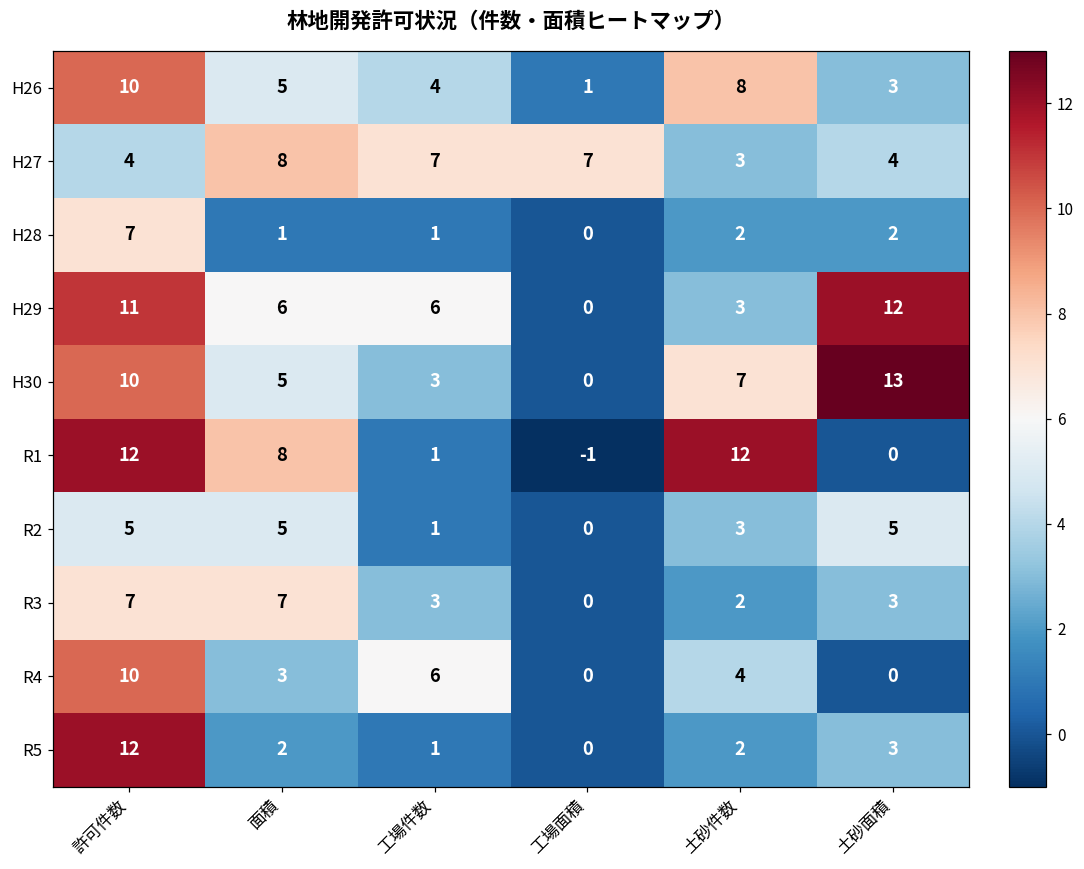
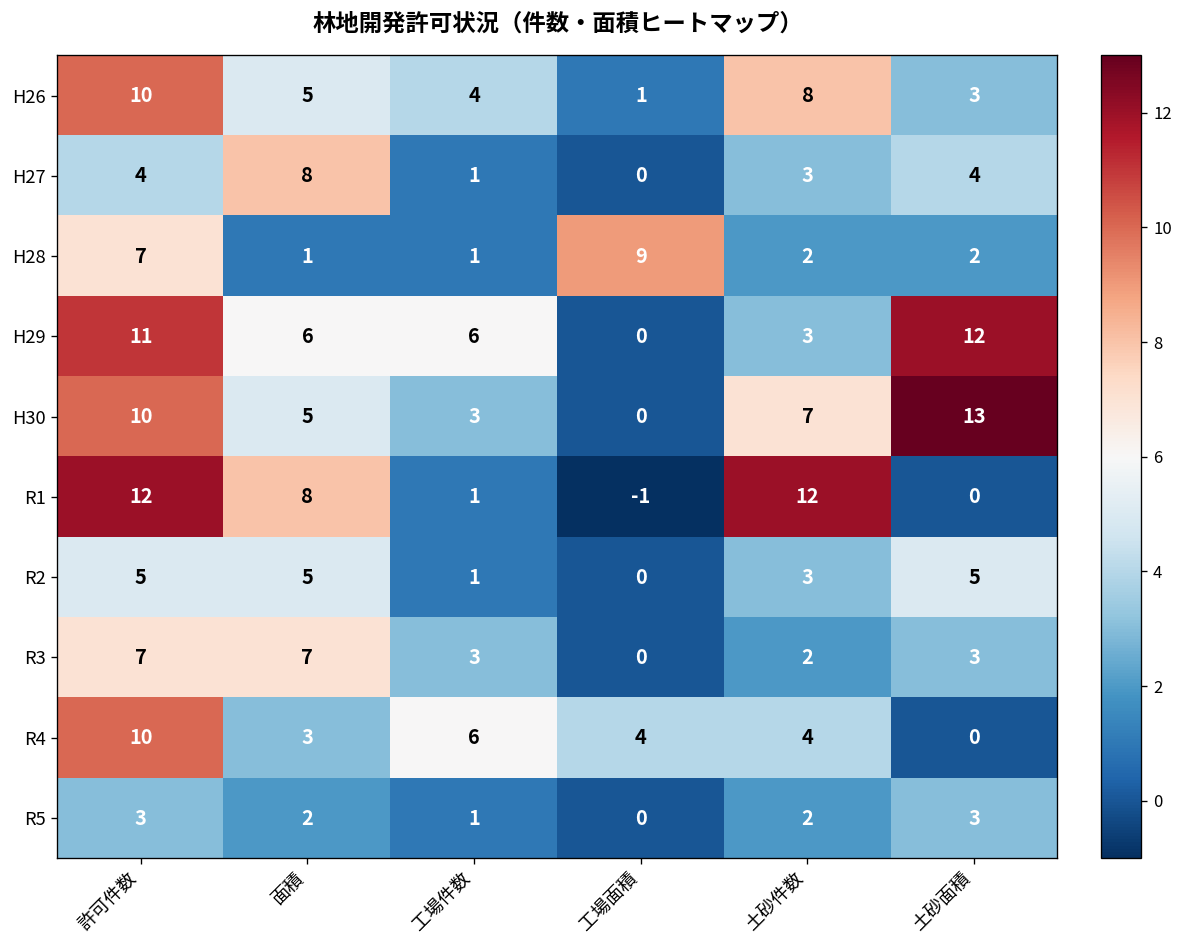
H27, 工場件数: 7 -> 1
H27, 工場面積: 7 -> 0
H28, 工場面積: 0 -> 9
R4, 工場面積: 0 -> 4
R5, 許可件数: 12 -> 3
